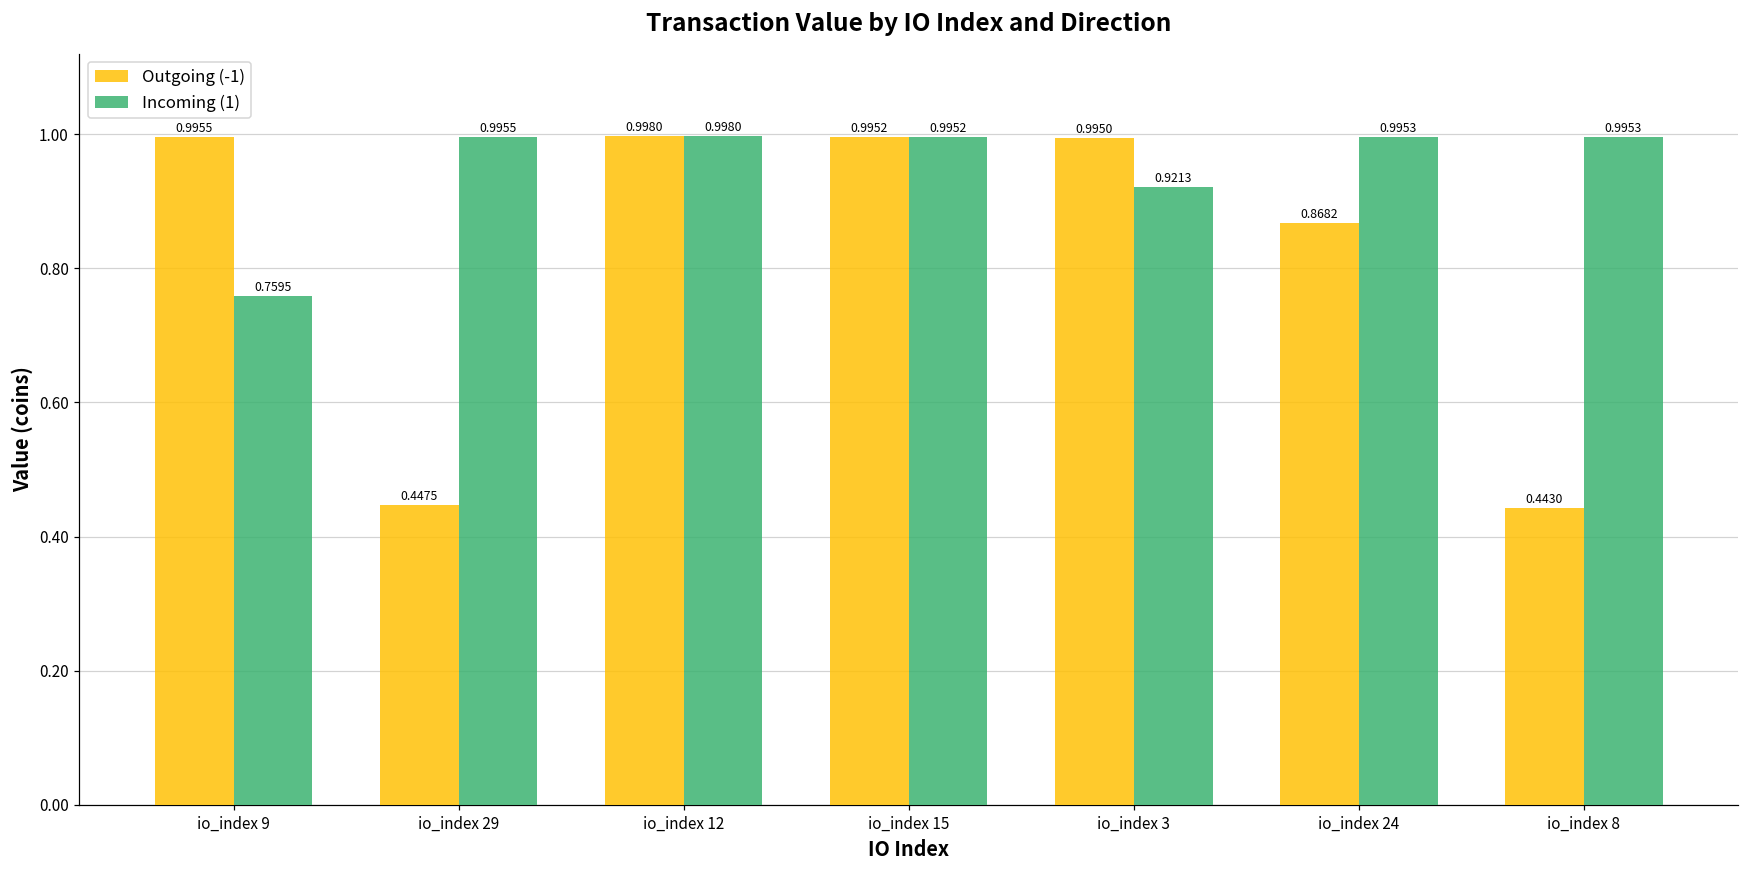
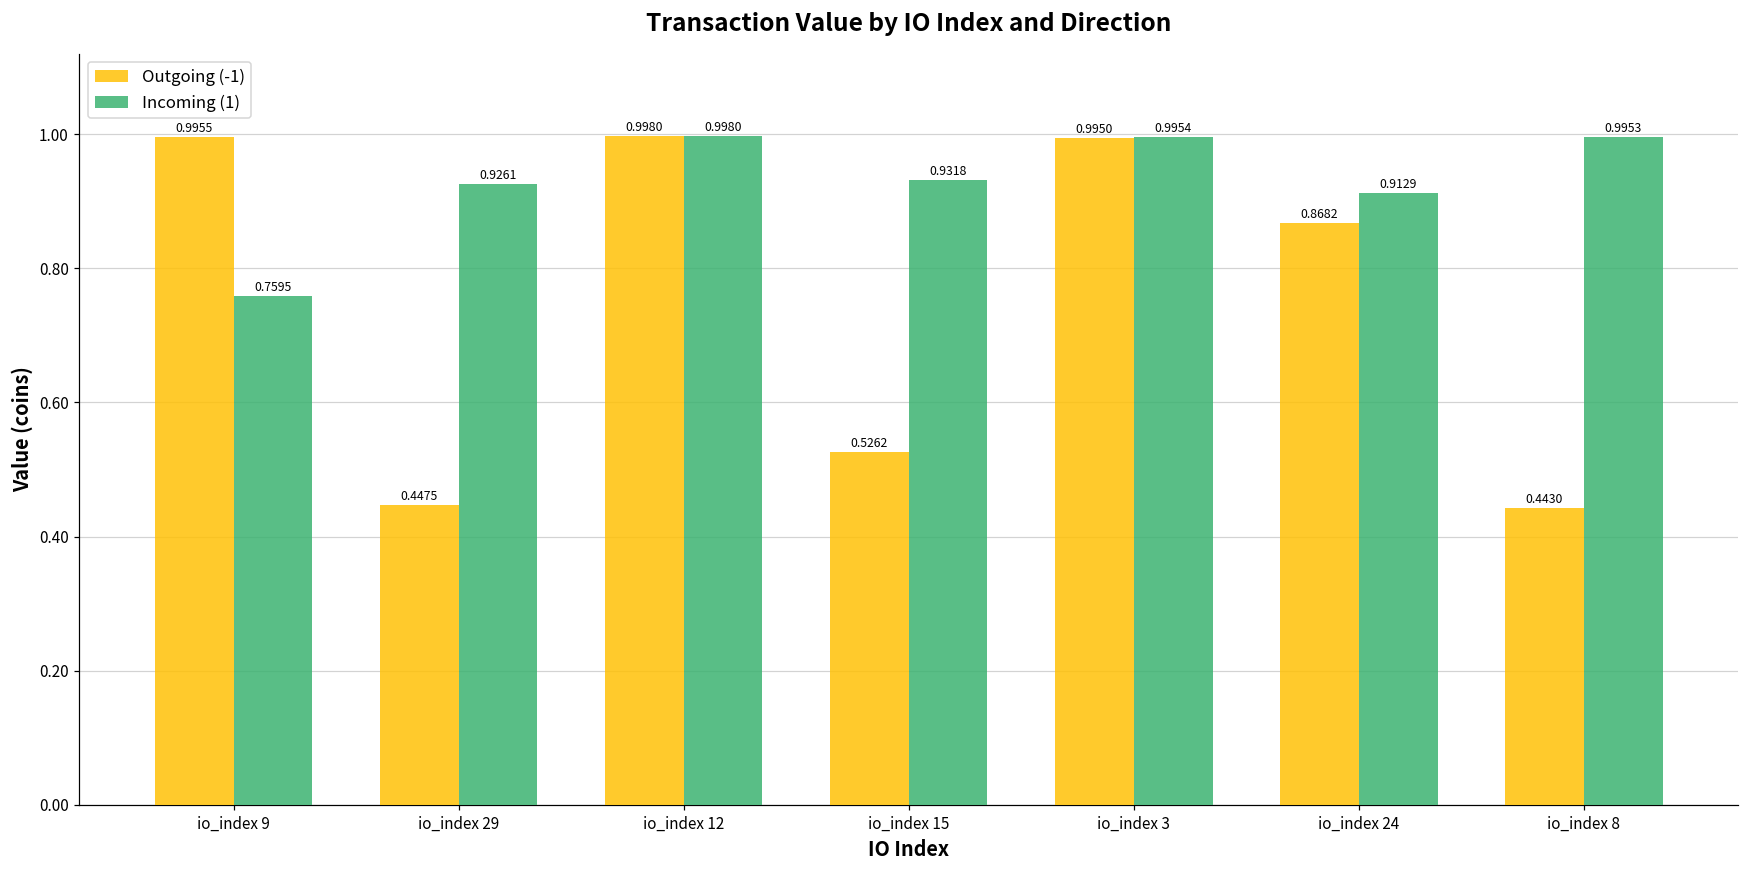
Incoming (1), io_index 29: 0.9955 -> 0.9261
Outgoing (-1), io_index 15: 0.9952 -> 0.5262
Incoming (1), io_index 15: 0.9952 -> 0.9318
Incoming (1), io_index 3: 0.9213 -> 0.9954
Incoming (1), io_index 24: 0.9953 -> 0.9129
